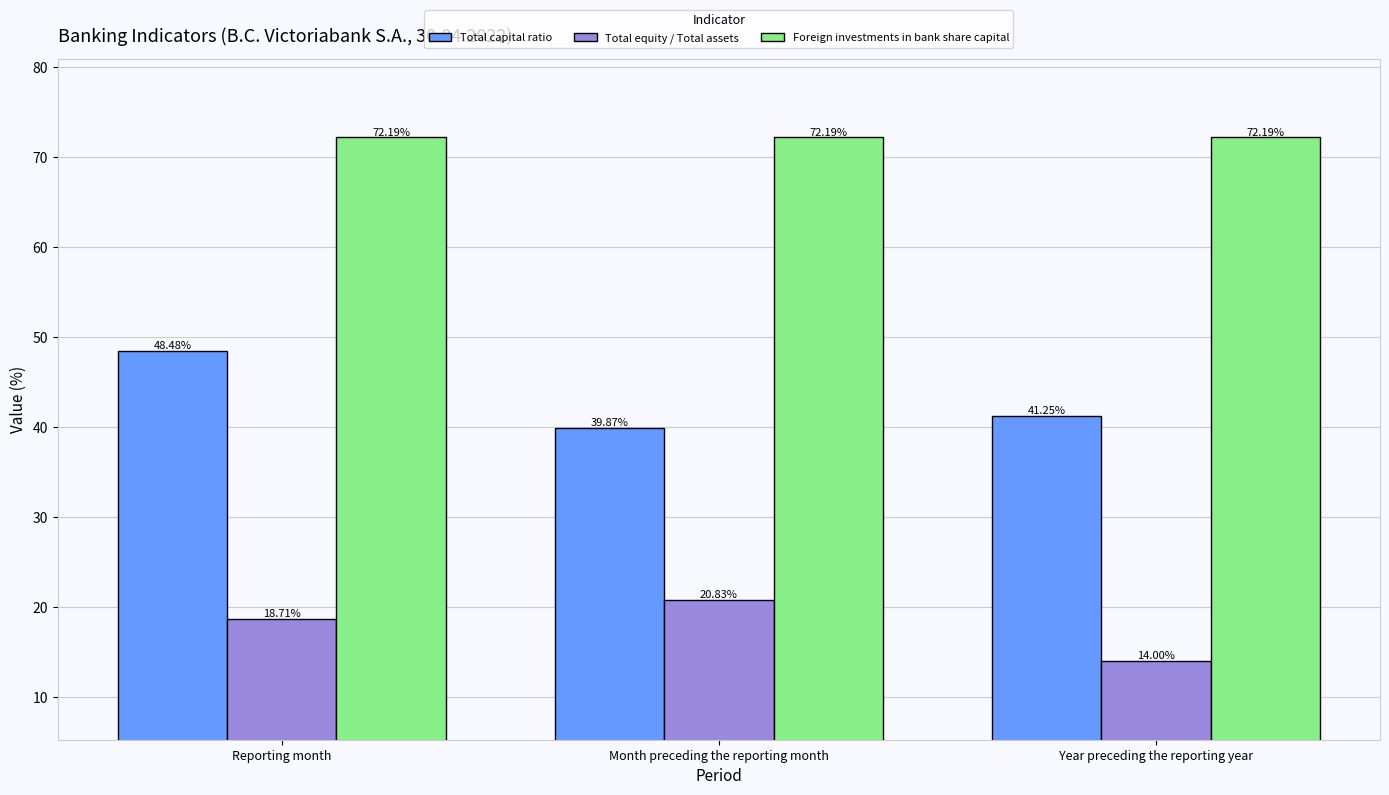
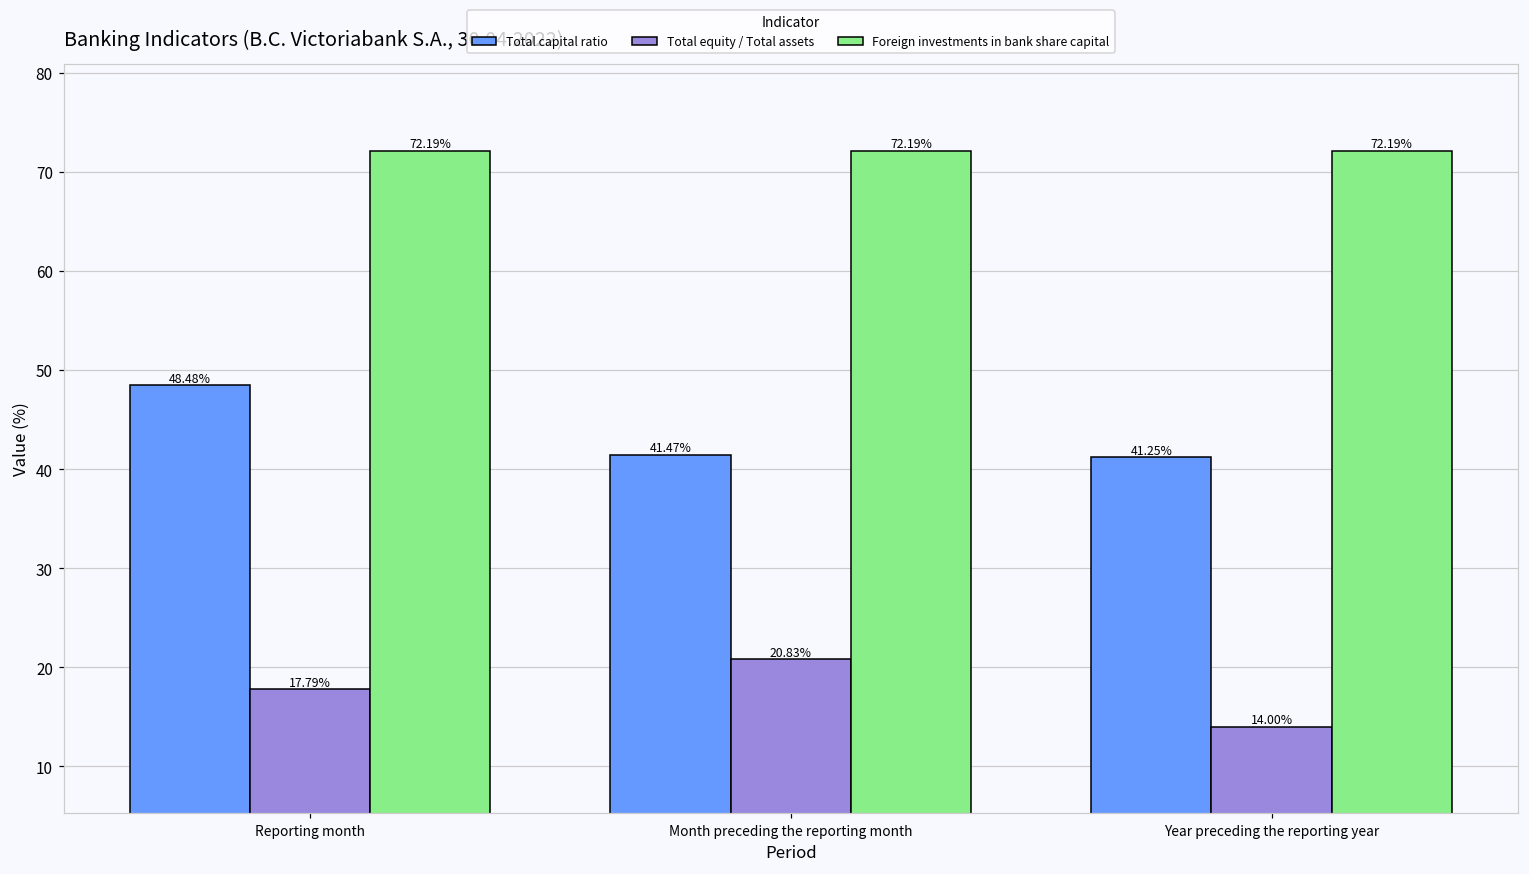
Total equity / Total assets, Reporting month: 18.71% -> 17.79%
Total capital ratio, Month preceding the reporting month: 39.87% -> 41.47%
